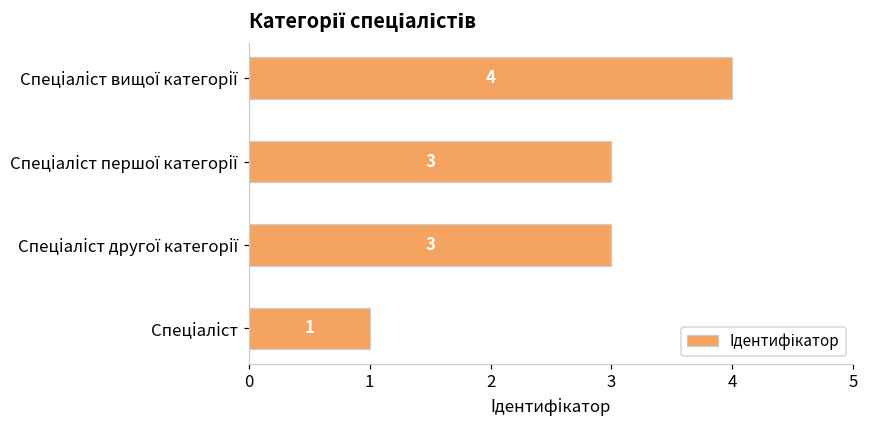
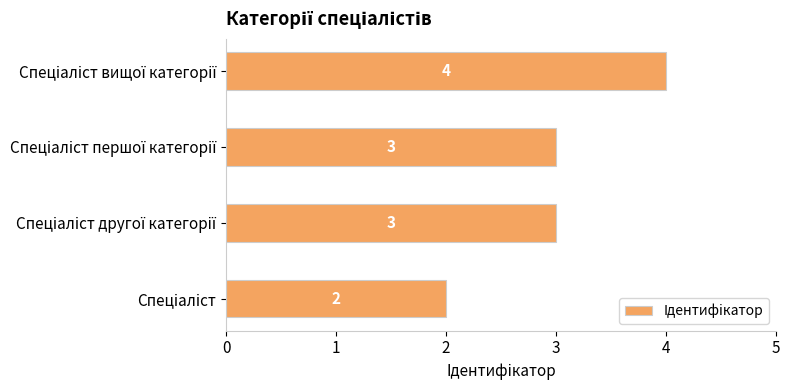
Спеціаліст: 1 -> 2
